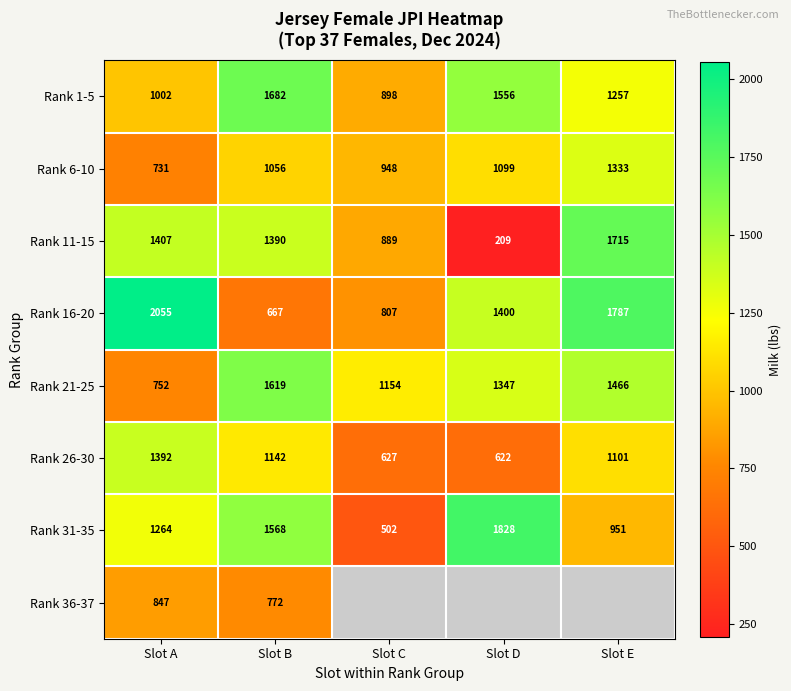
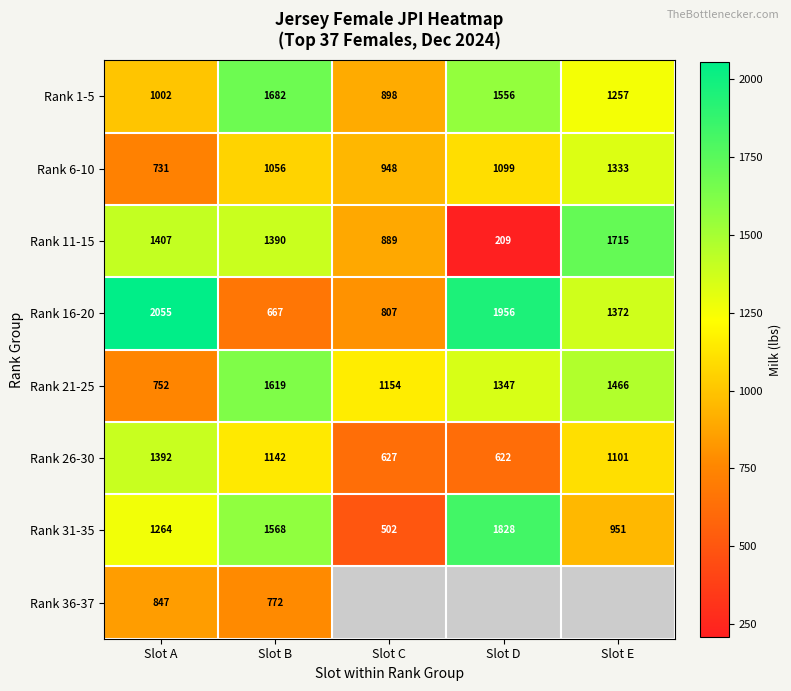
Rank 16-20, Slot D: 1400 -> 1956
Rank 16-20, Slot E: 1787 -> 1372
